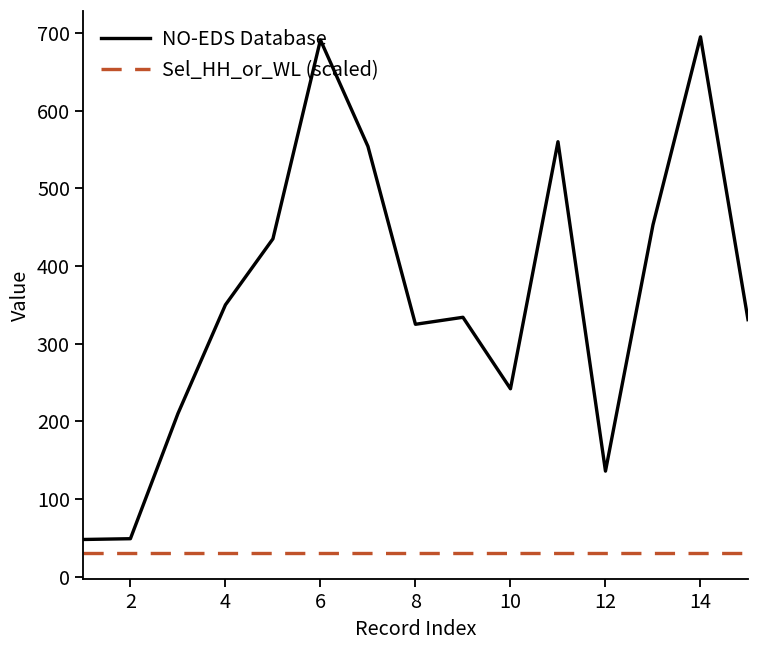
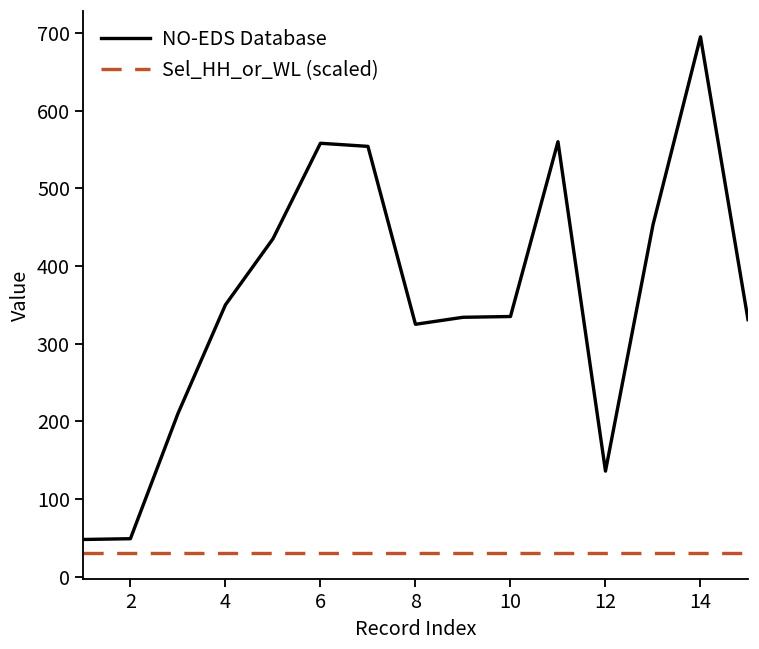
NO-EDS Database, 6: 690 -> 560
NO-EDS Database, 10: 240 -> 340
